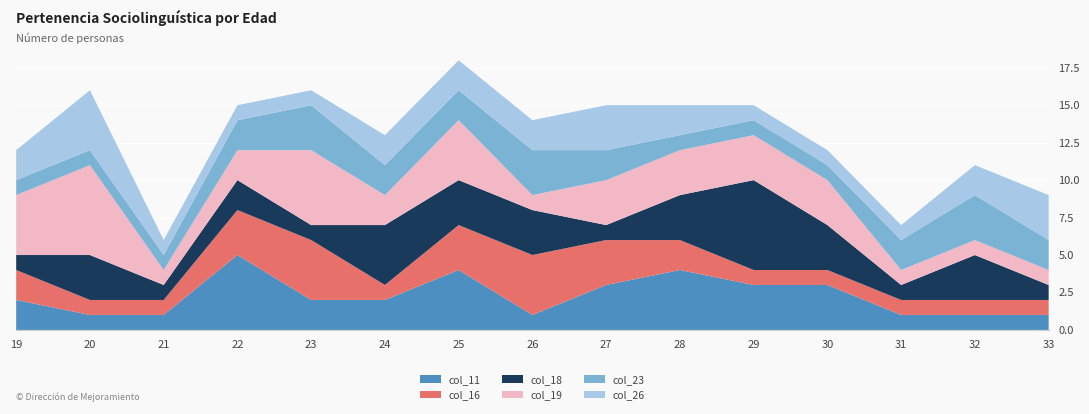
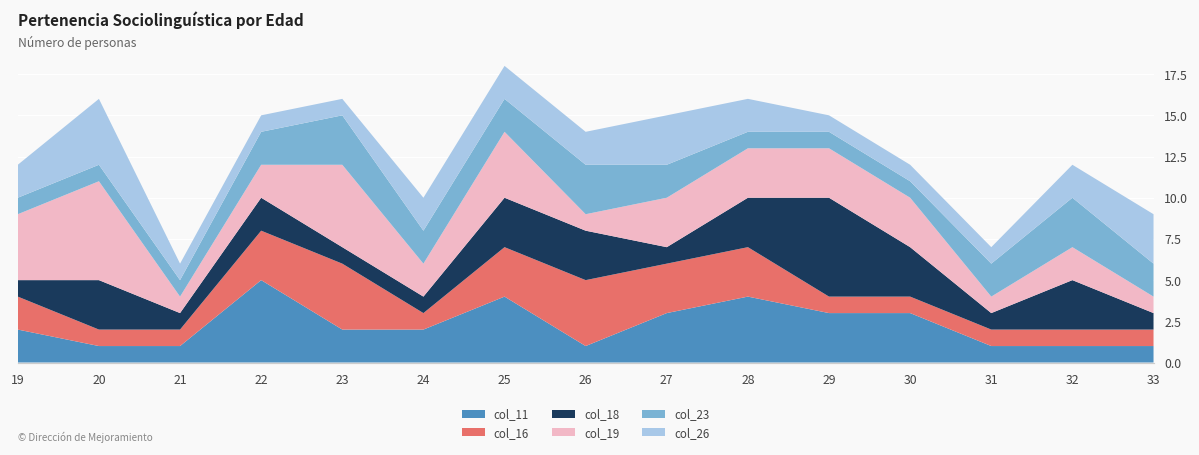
col_18, 24: 4 -> 1
col_16, 28: 2 -> 3
col_19, 32: 1 -> 2
